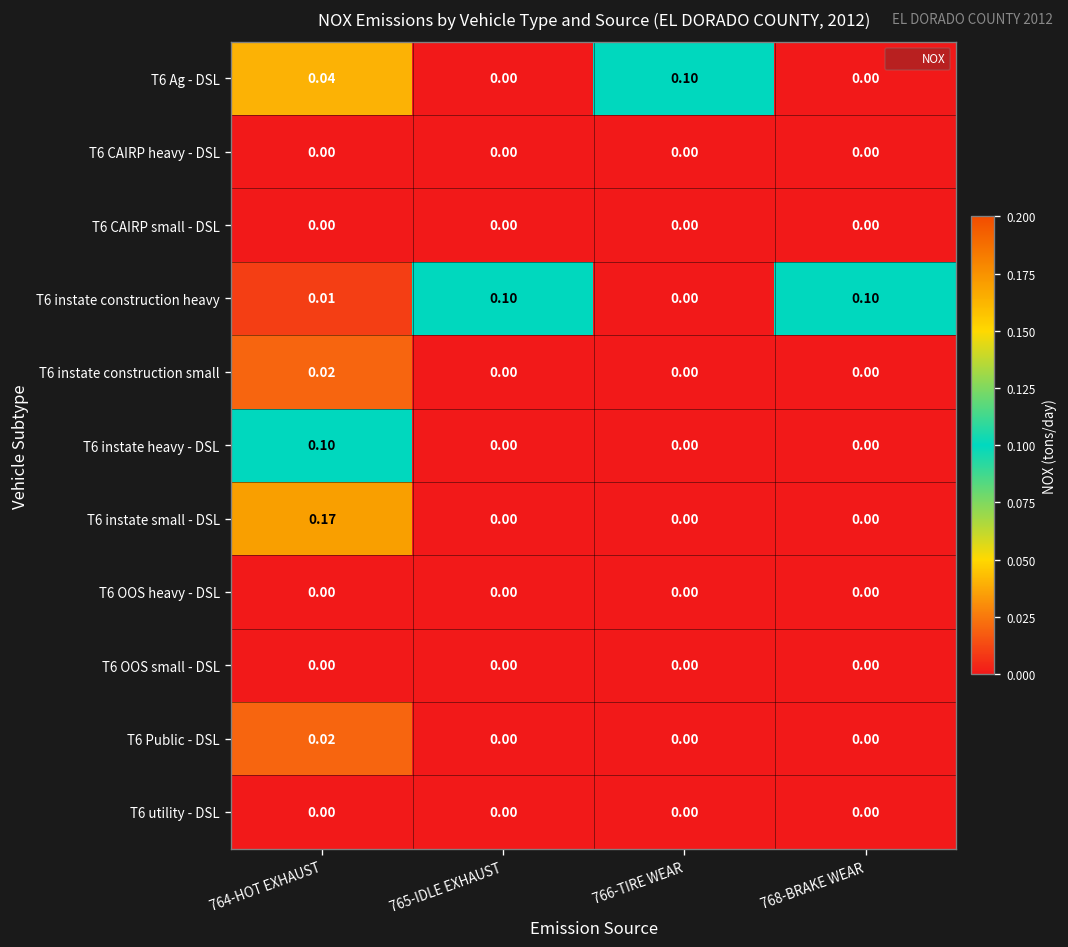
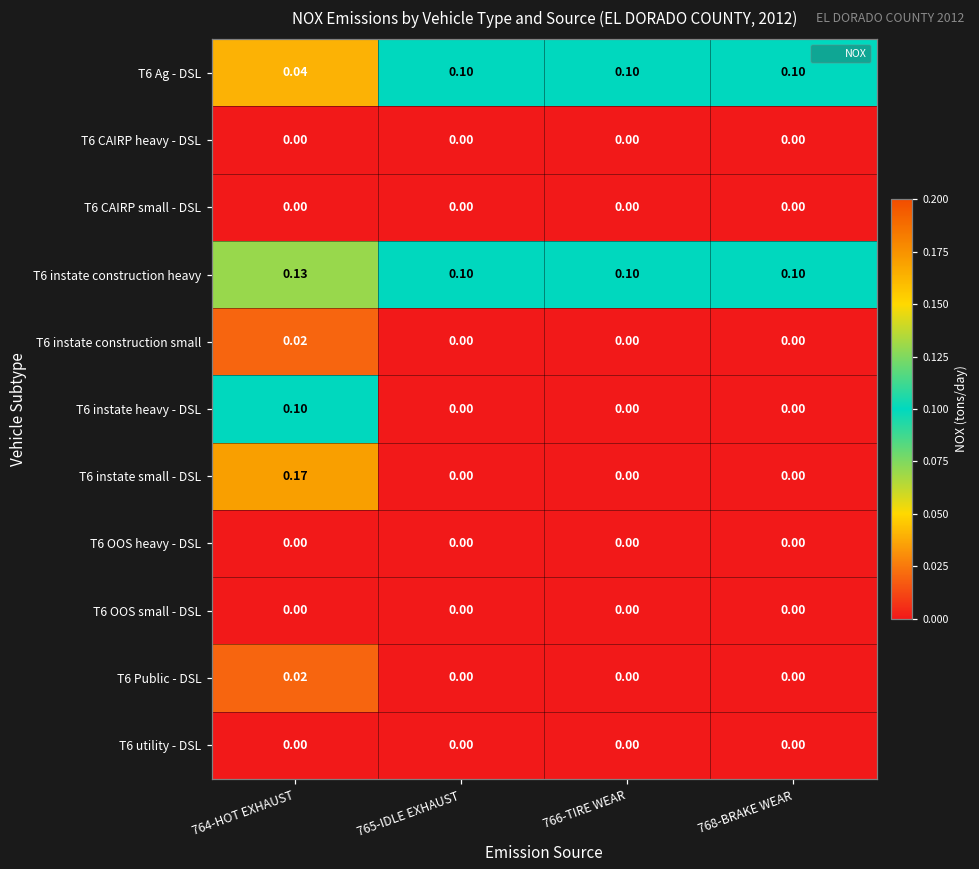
T6 Ag - DSL, 765-IDLE EXHAUST: 0.00 -> 0.10
T6 Ag - DSL, 768-BRAKE WEAR: 0.00 -> 0.10
T6 instate construction heavy, 764-HOT EXHAUST: 0.01 -> 0.13
T6 instate construction heavy, 766-TIRE WEAR: 0.00 -> 0.10
